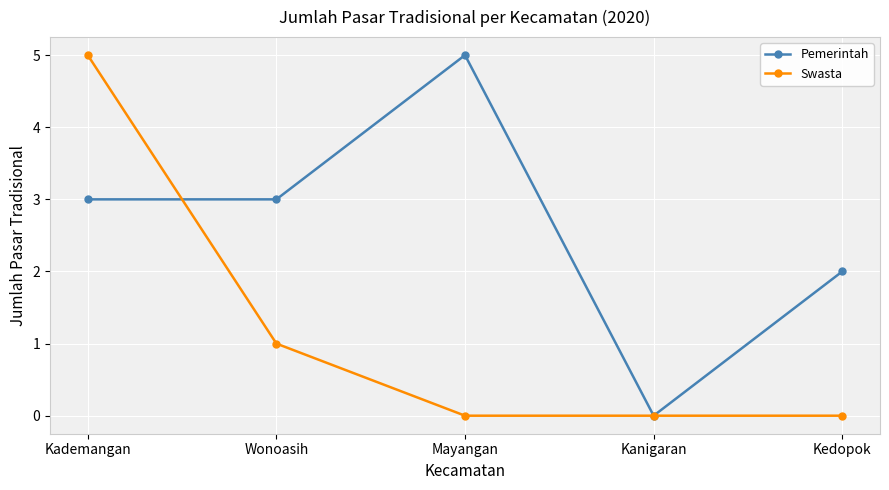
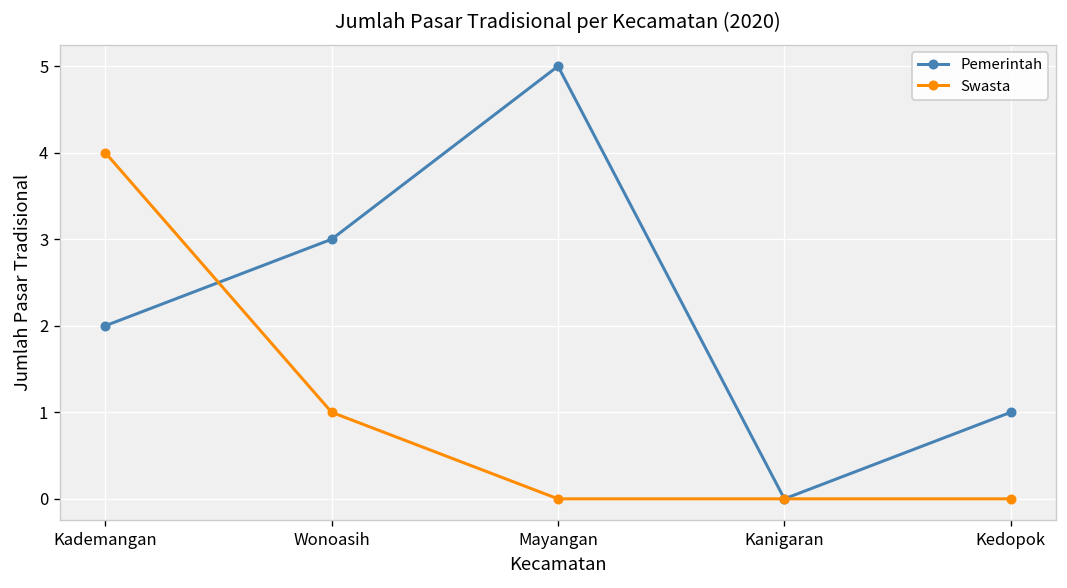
Pemerintah, Kademangan: 3 -> 2
Swasta, Kademangan: 5 -> 4
Pemerintah, Kedopok: 2 -> 1
